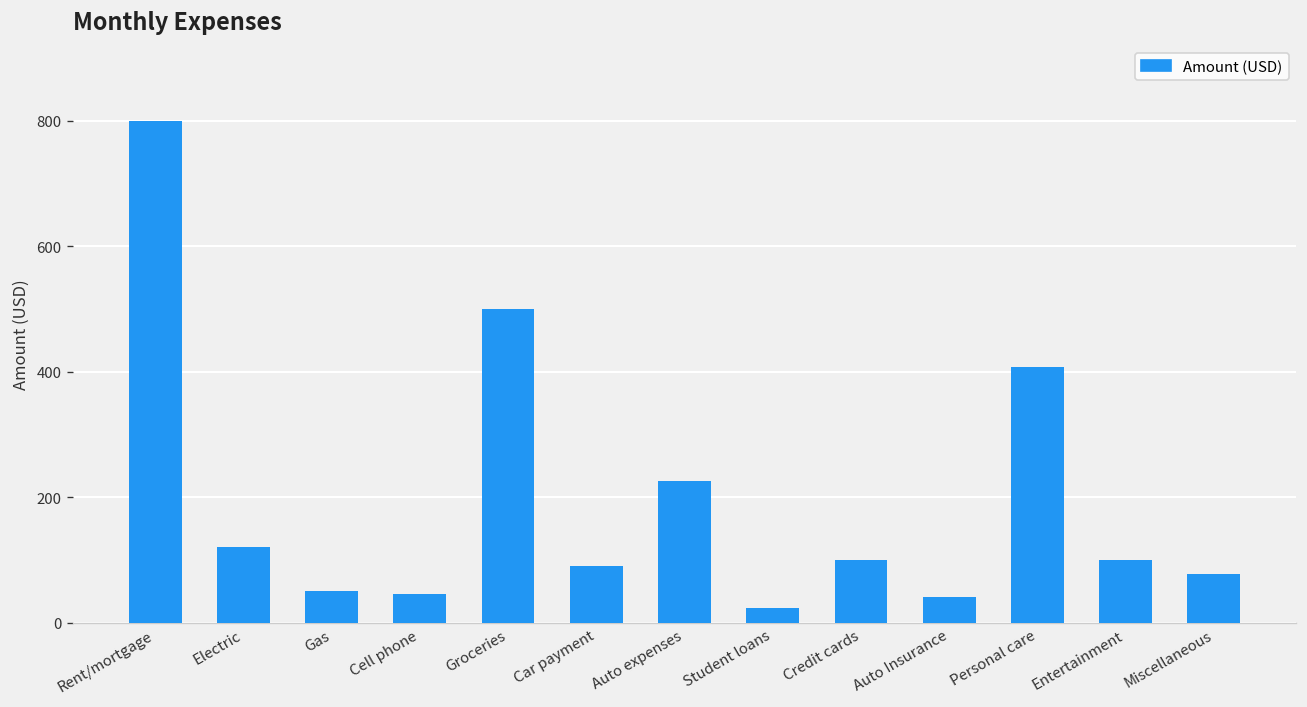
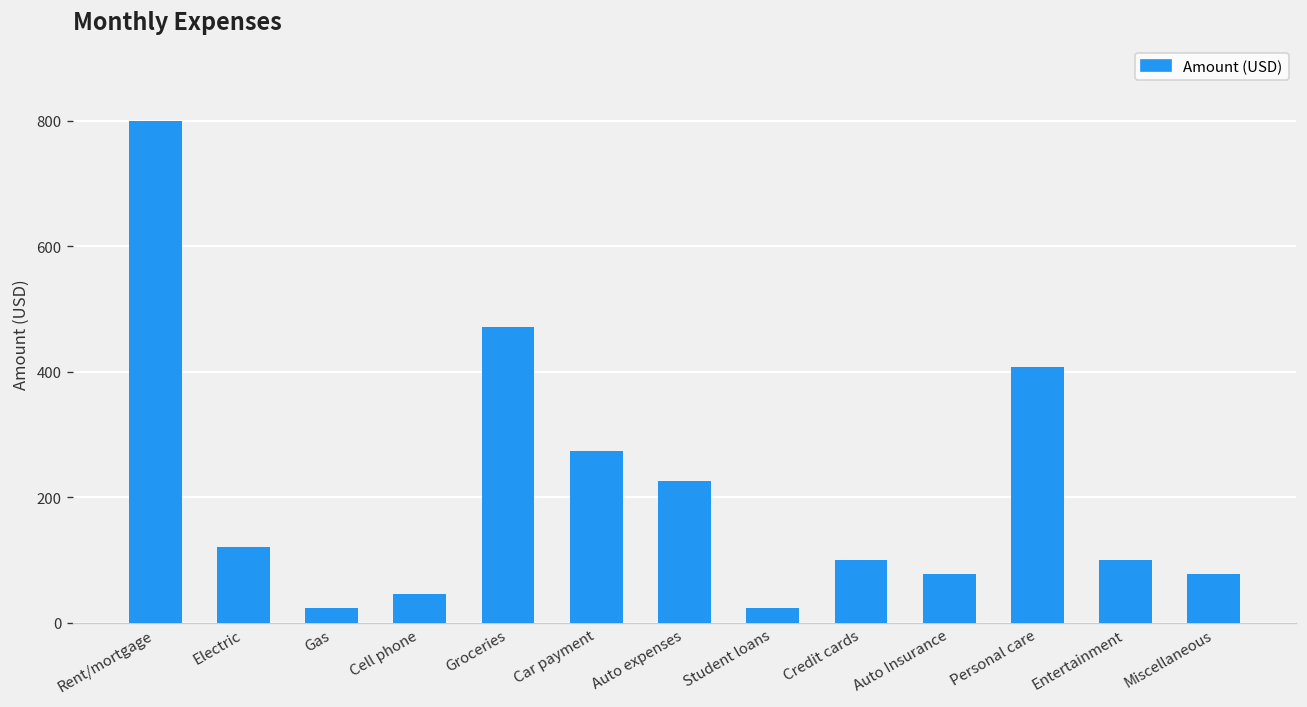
Gas: 50 -> 20
Groceries: 500 -> 470
Car payment: 90 -> 270
Auto Insurance: 40 -> 80
